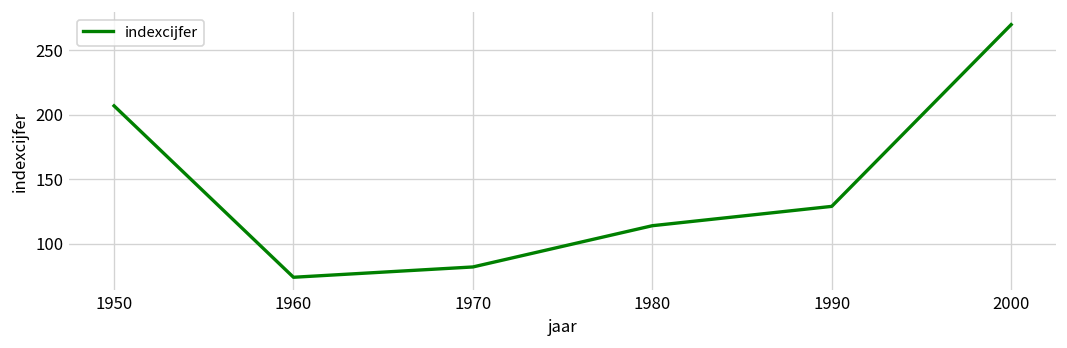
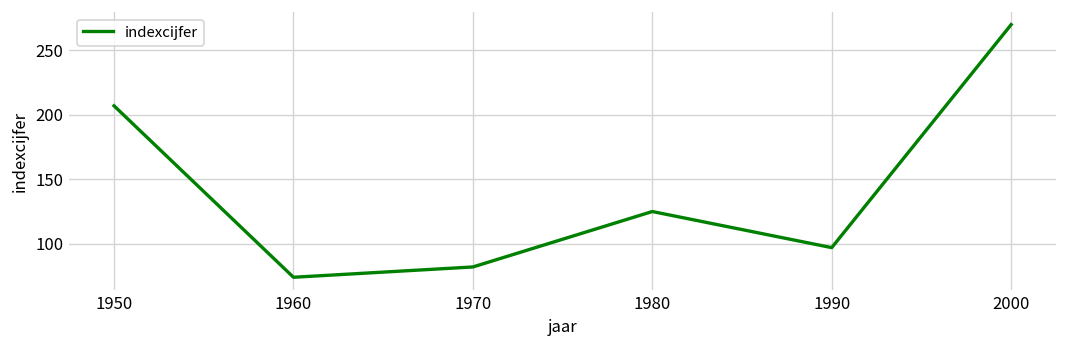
1980: 114 -> 125
1990: 129 -> 97
